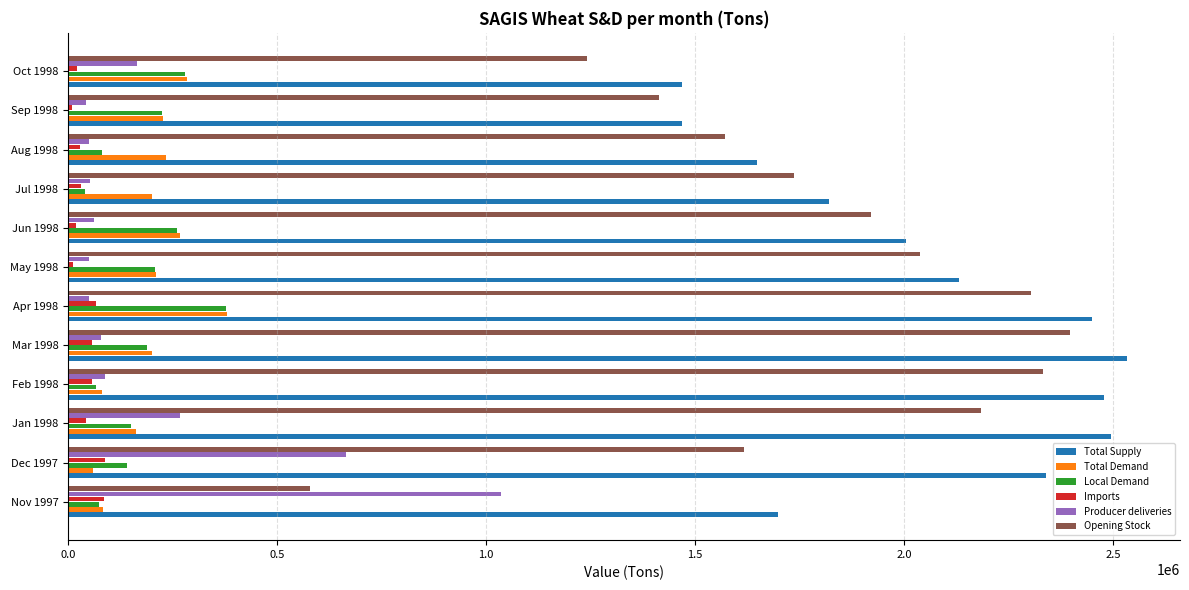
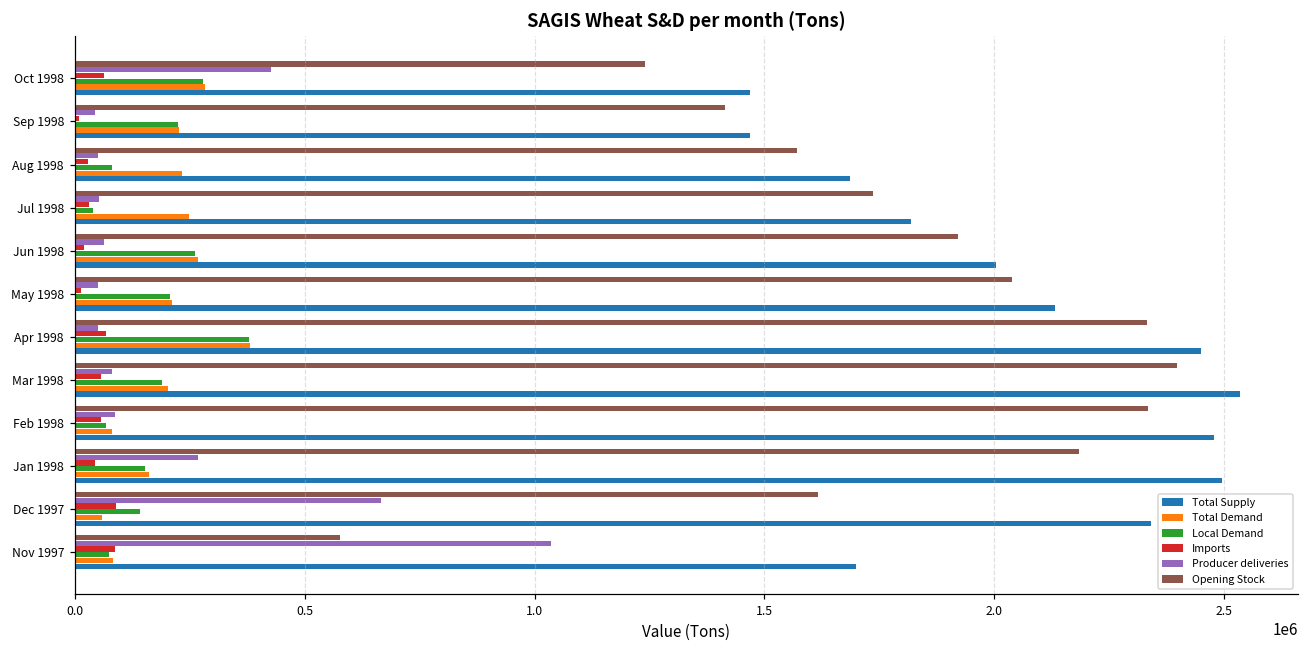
Producer deliveries, Oct 1998: 160000 -> 430000
Imports, Oct 1998: 20000 -> 60000
Total Supply, Aug 1998: 1650000 -> 1690000
Total Demand, Jul 1998: 200000 -> 250000
Opening Stock, Apr 1998: 2310000 -> 2330000
